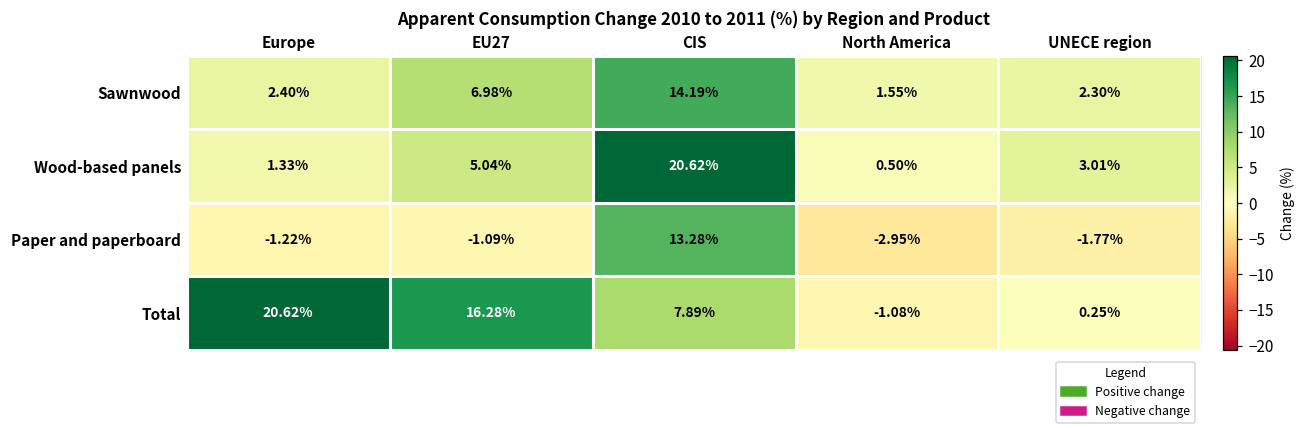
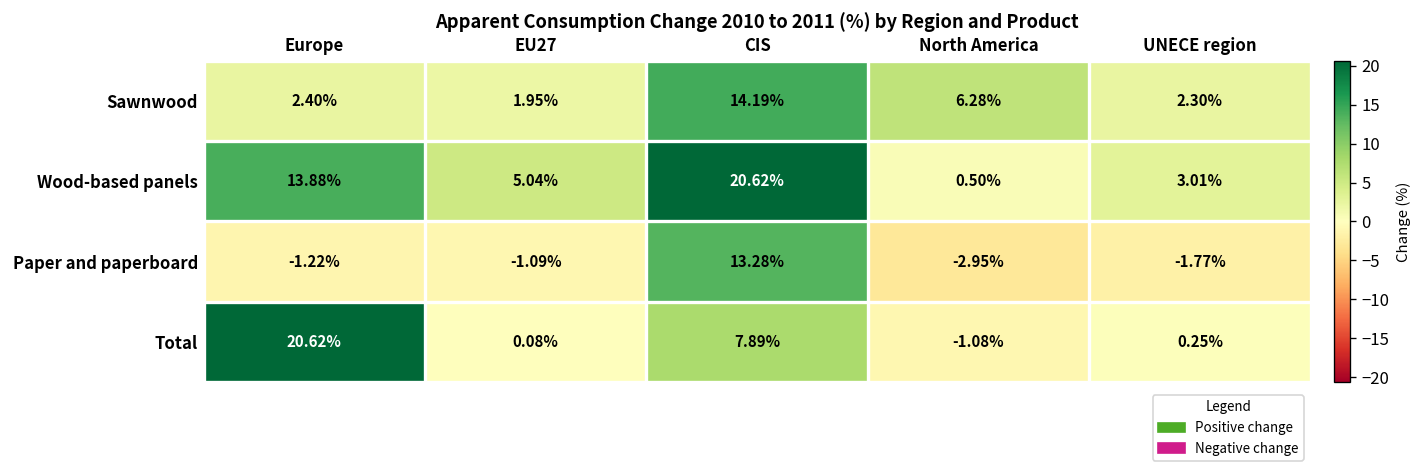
Sawnwood, EU27: 6.98% -> 1.95%
Sawnwood, North America: 1.55% -> 6.28%
Wood-based panels, Europe: 1.33% -> 13.88%
Total, EU27: 16.28% -> 0.08%
